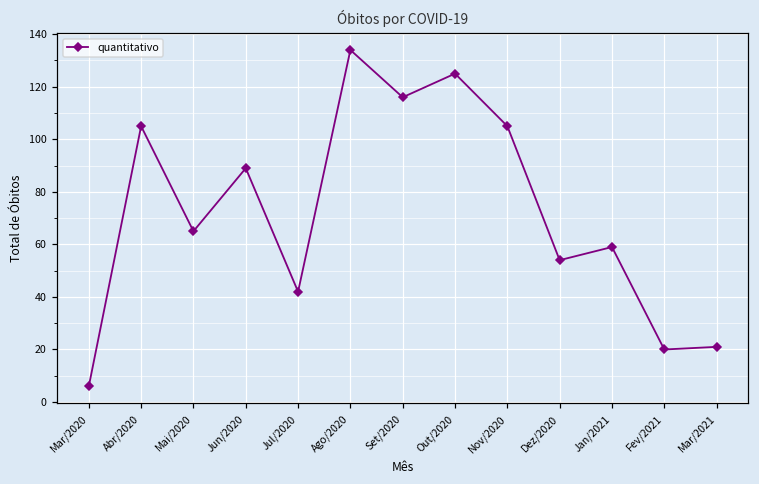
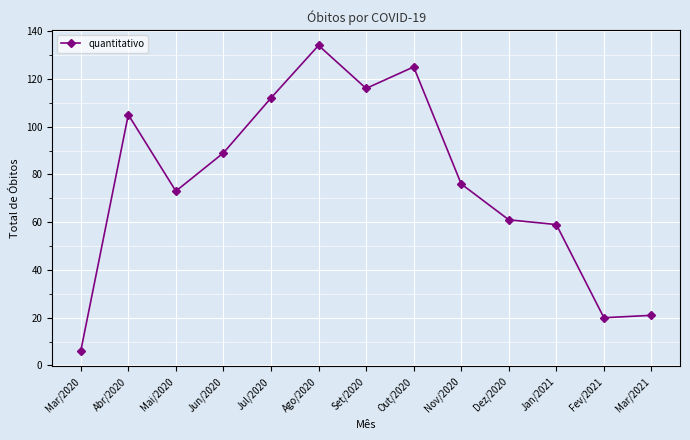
Mai/2020: 65 -> 73
Jul/2020: 42 -> 112
Nov/2020: 105 -> 76
Dez/2020: 54 -> 61
